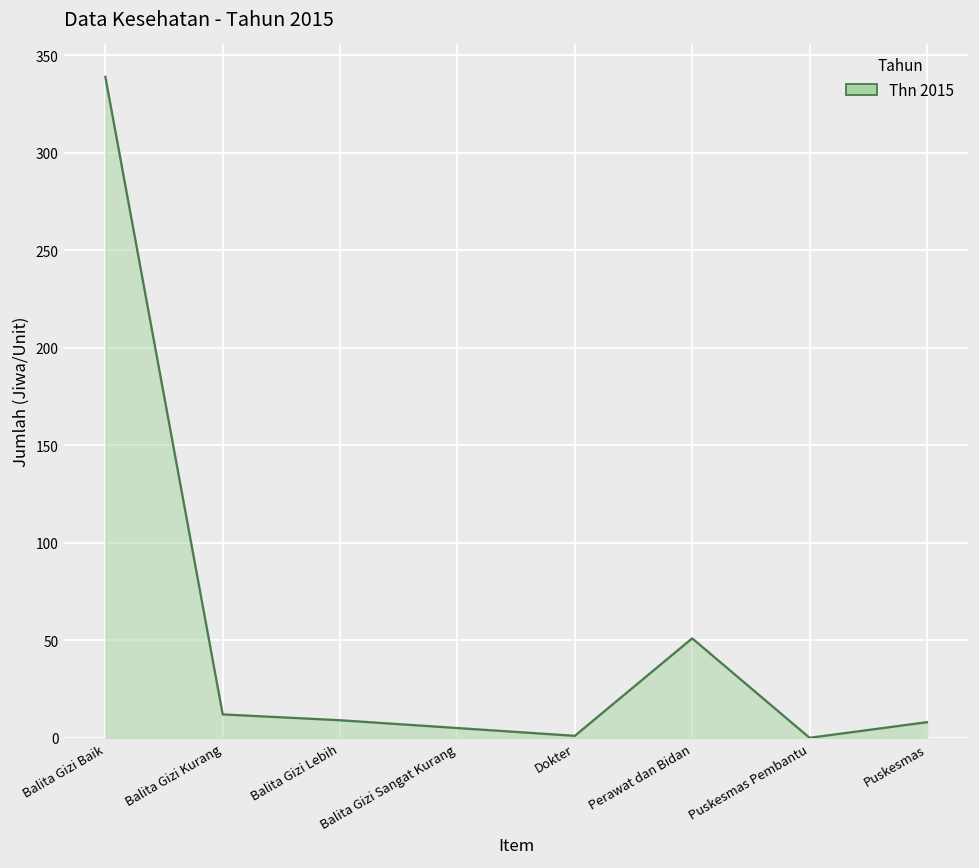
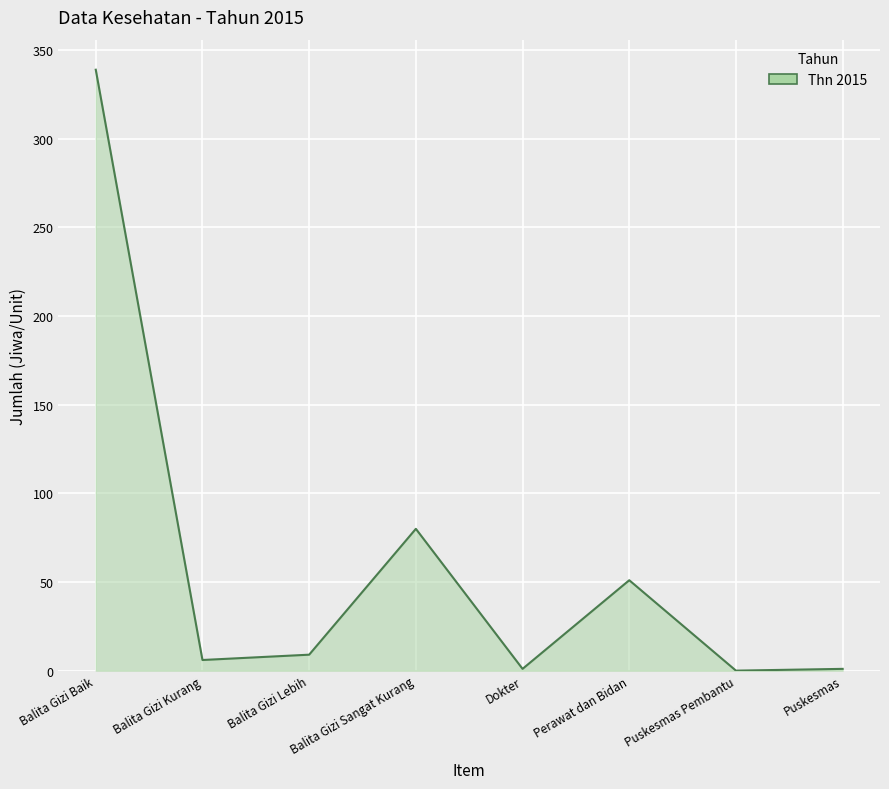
Balita Gizi Kurang: 12 -> 6
Balita Gizi Sangat Kurang: 5 -> 80
Puskesmas: 8 -> 1
